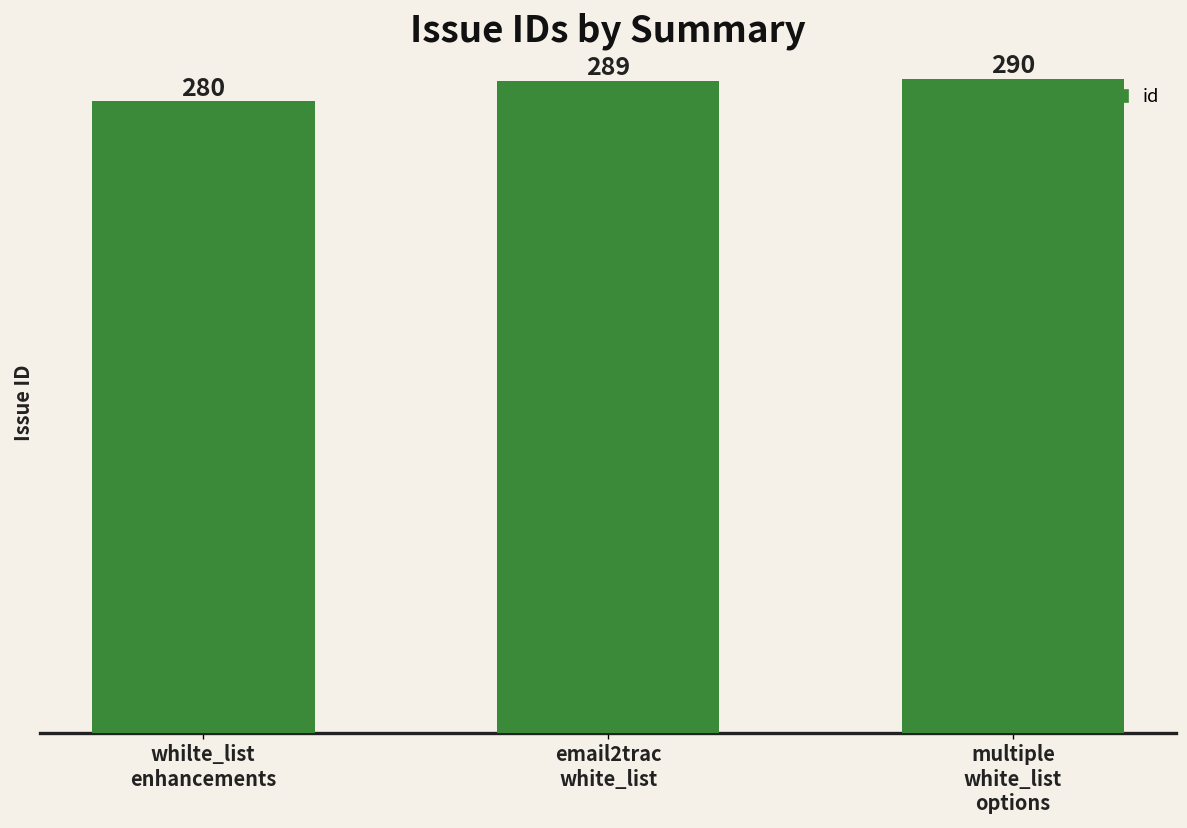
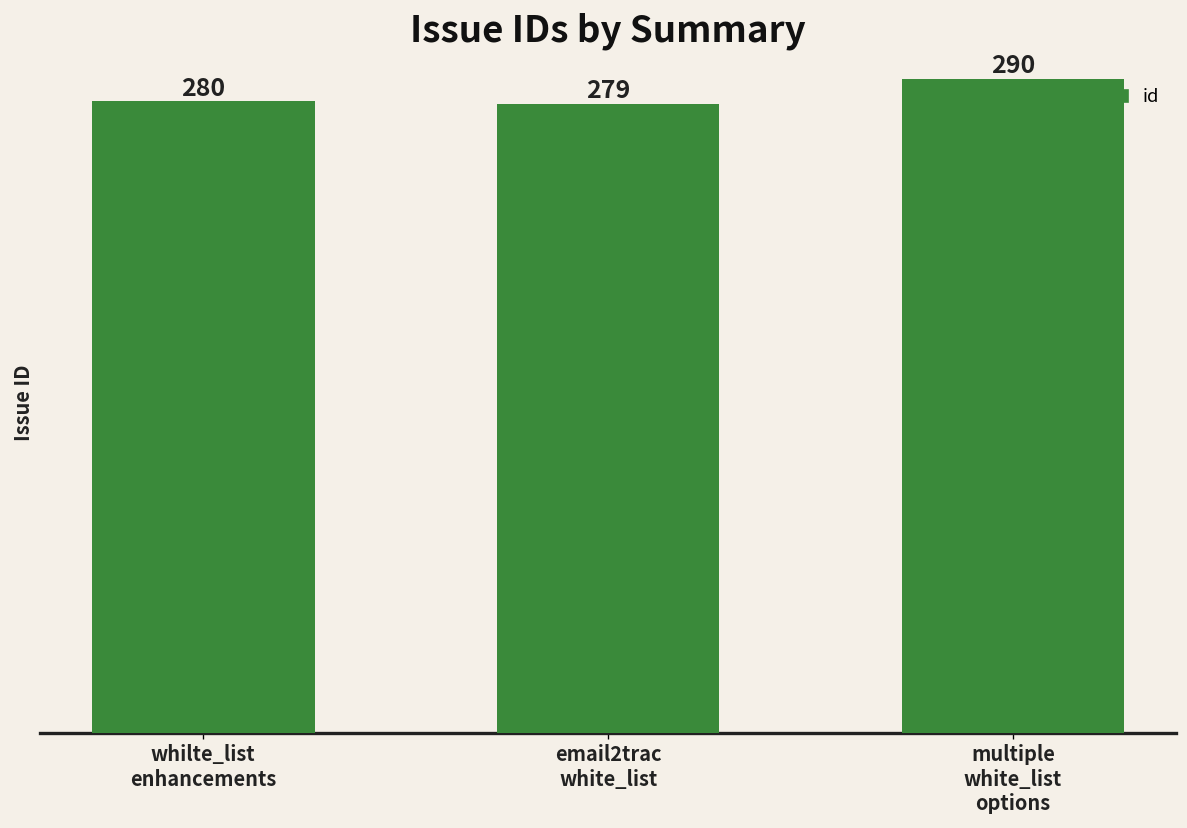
email2trac white_list: 289 -> 279
